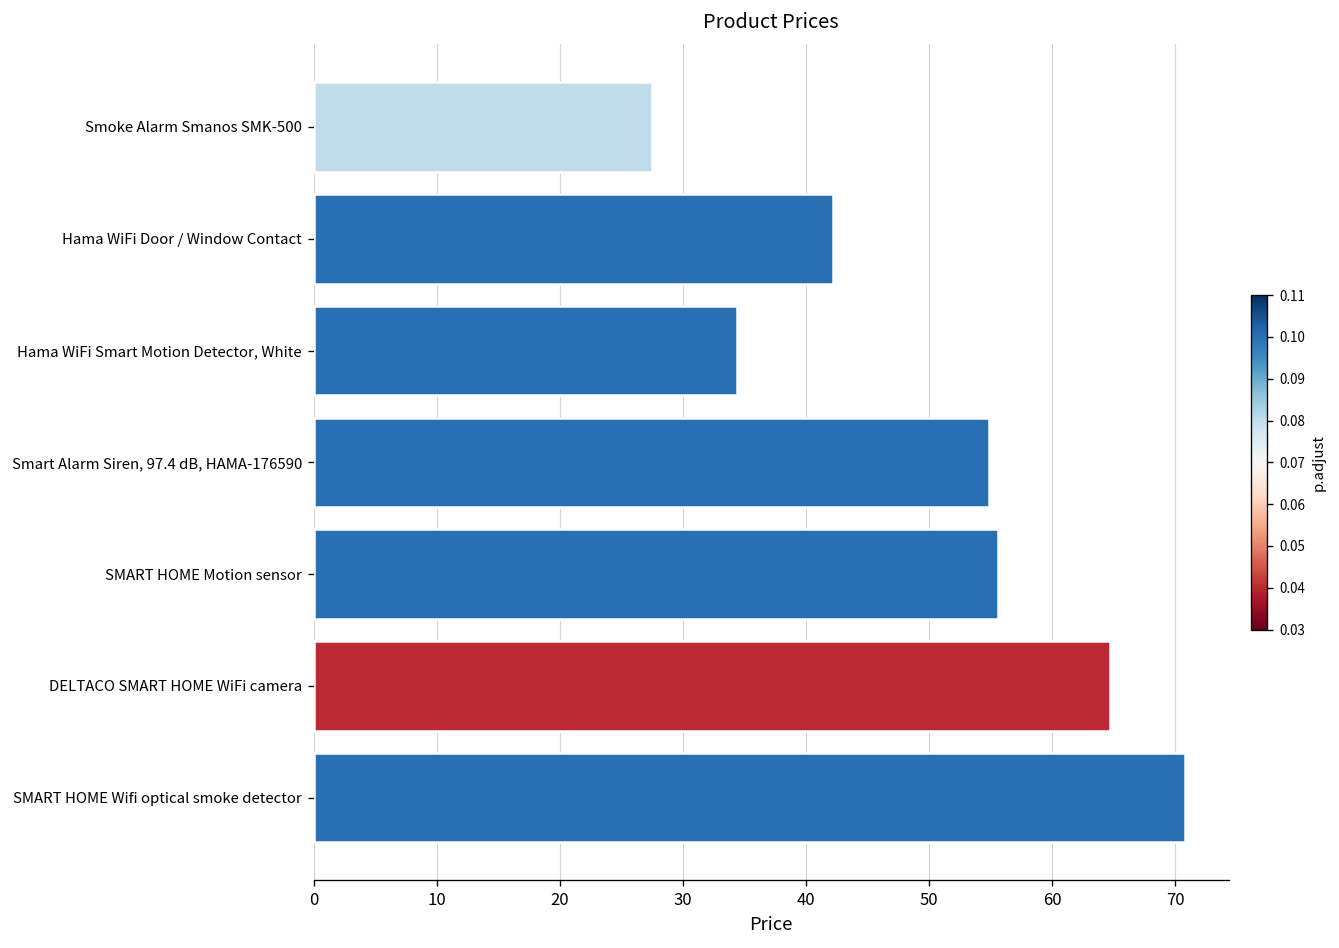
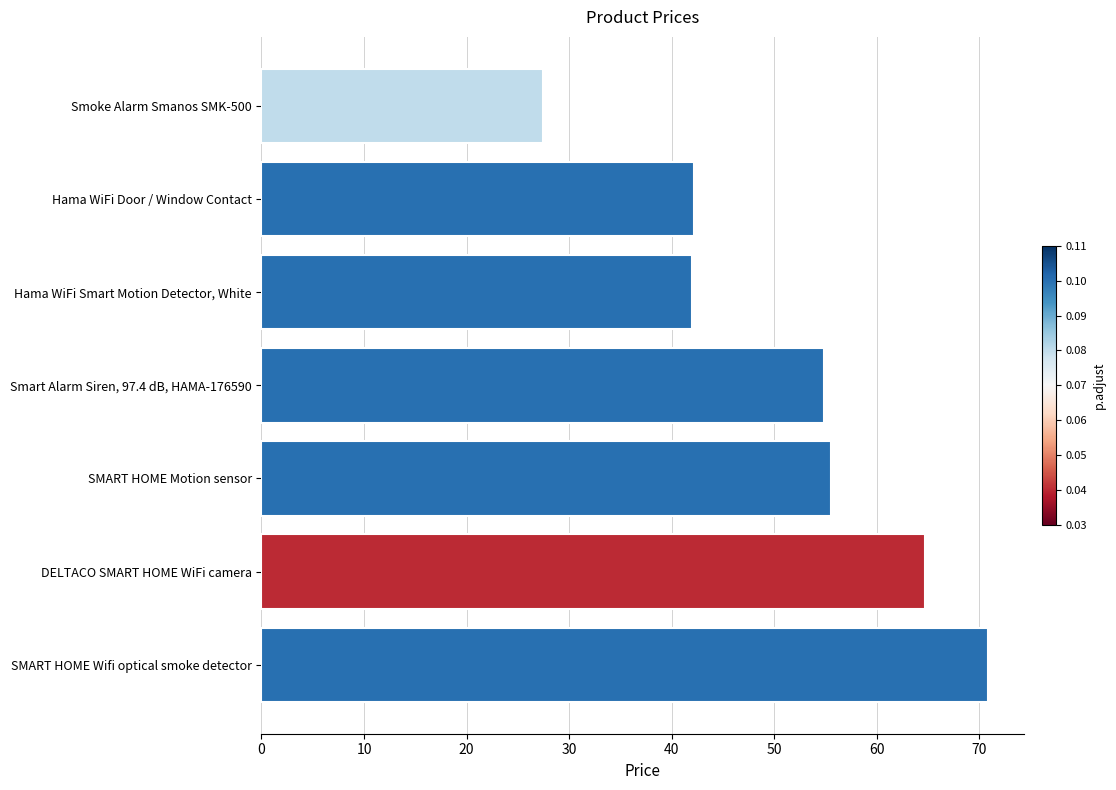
Hama WiFi Smart Motion Detector, White: 34.4 -> 42.0
